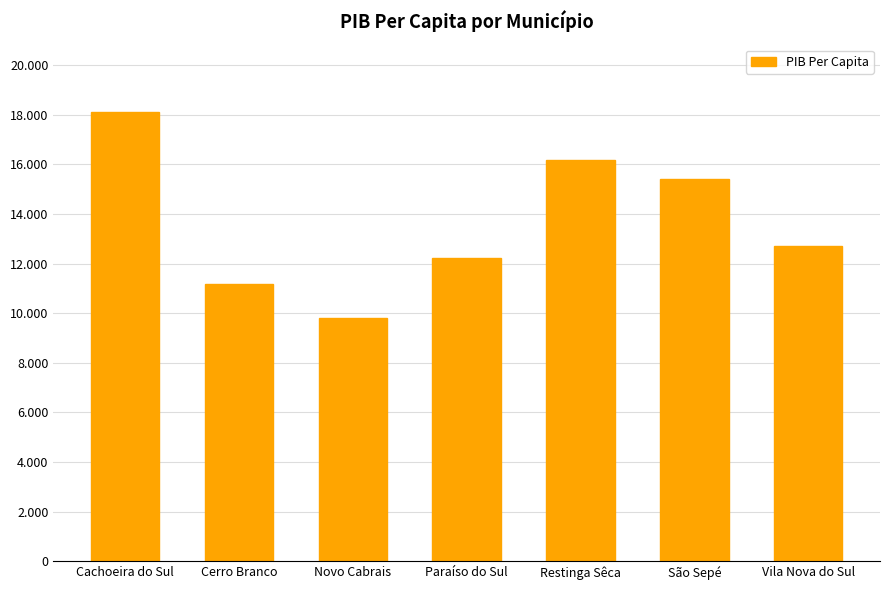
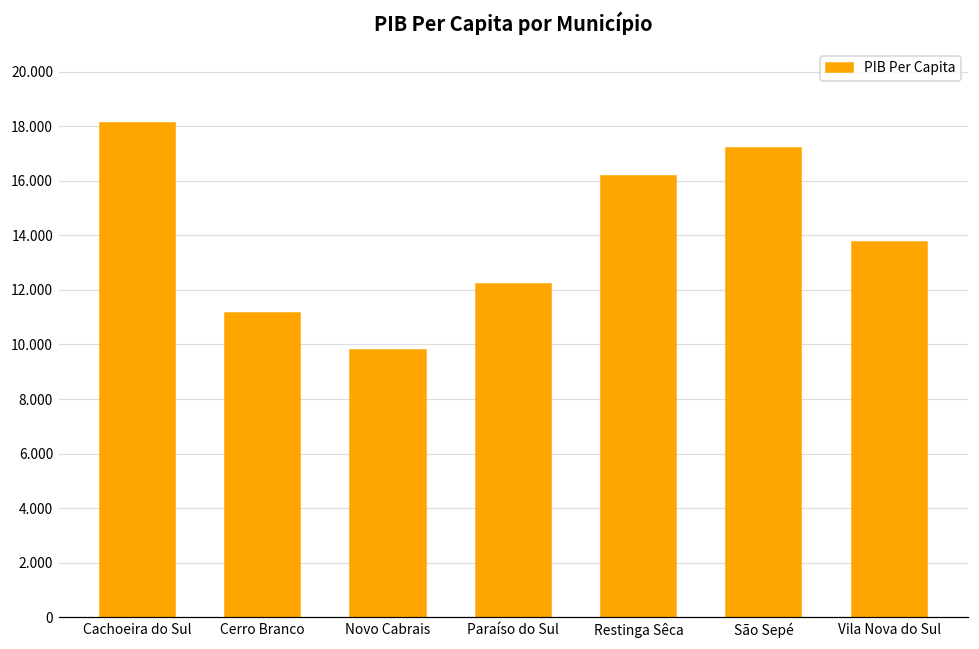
São Sepé: 15.4 -> 17.2
Vila Nova do Sul: 12.7 -> 13.8
